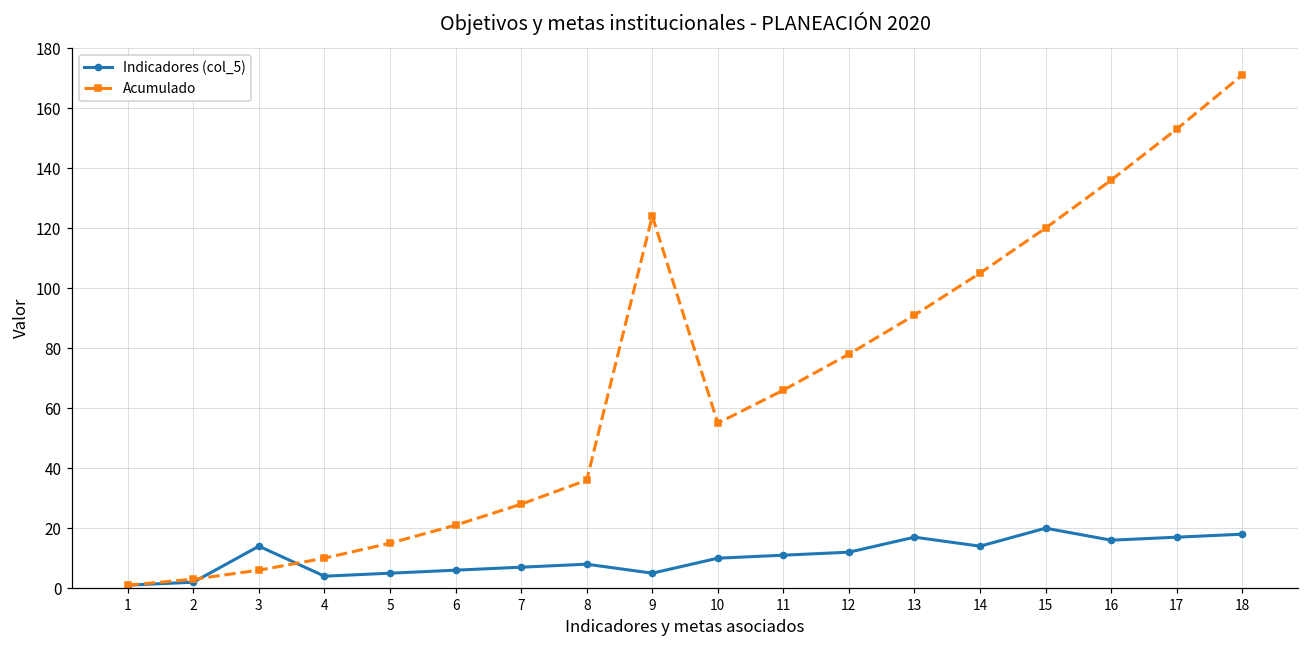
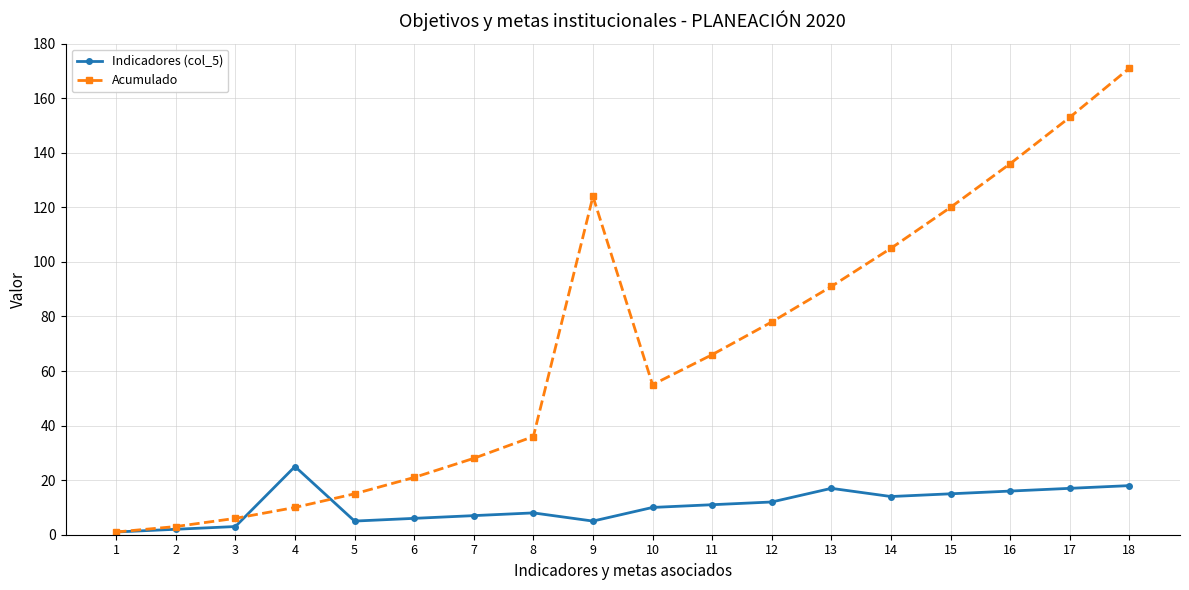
Indicadores (col_5), 3: 14 -> 3
Indicadores (col_5), 4: 4 -> 25
Indicadores (col_5), 15: 20 -> 15
